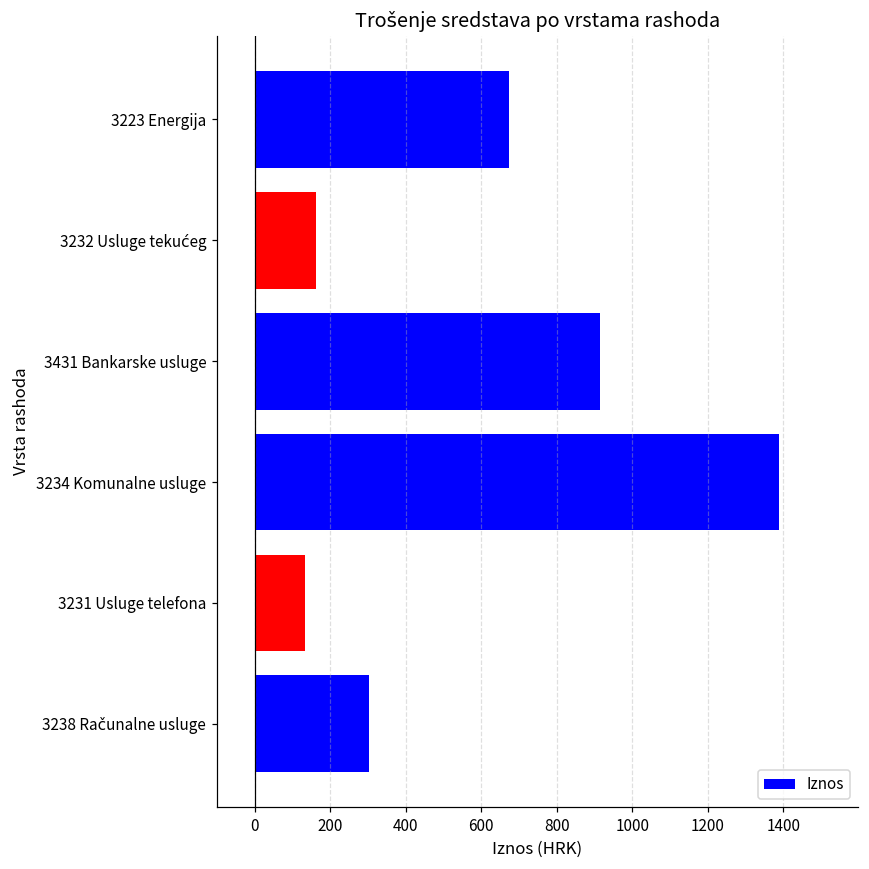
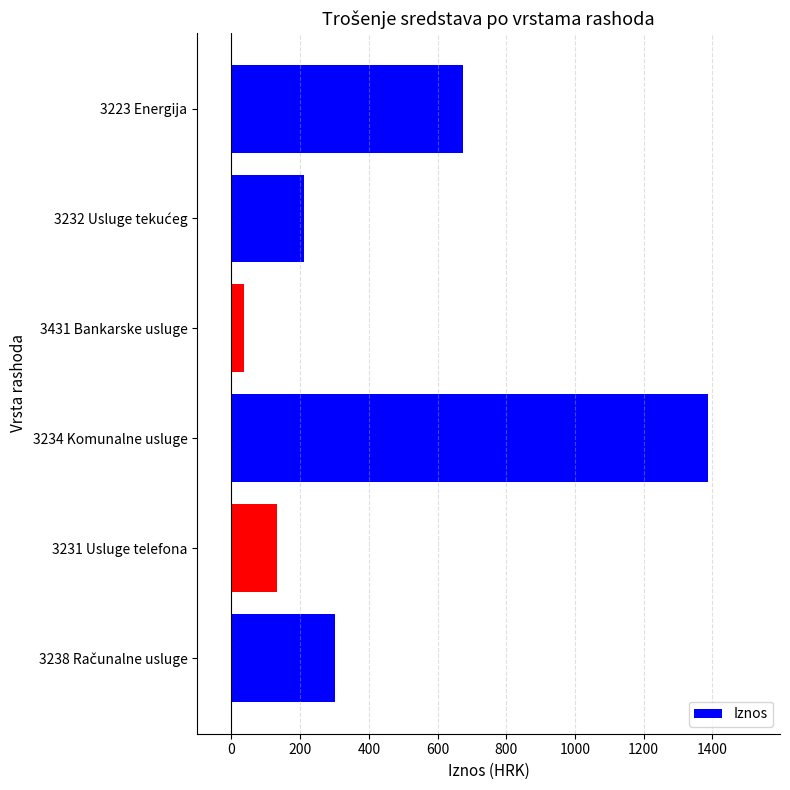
3232 Usluge tekućeg: 160 -> 210
3431 Bankarske usluge: 910 -> 40
